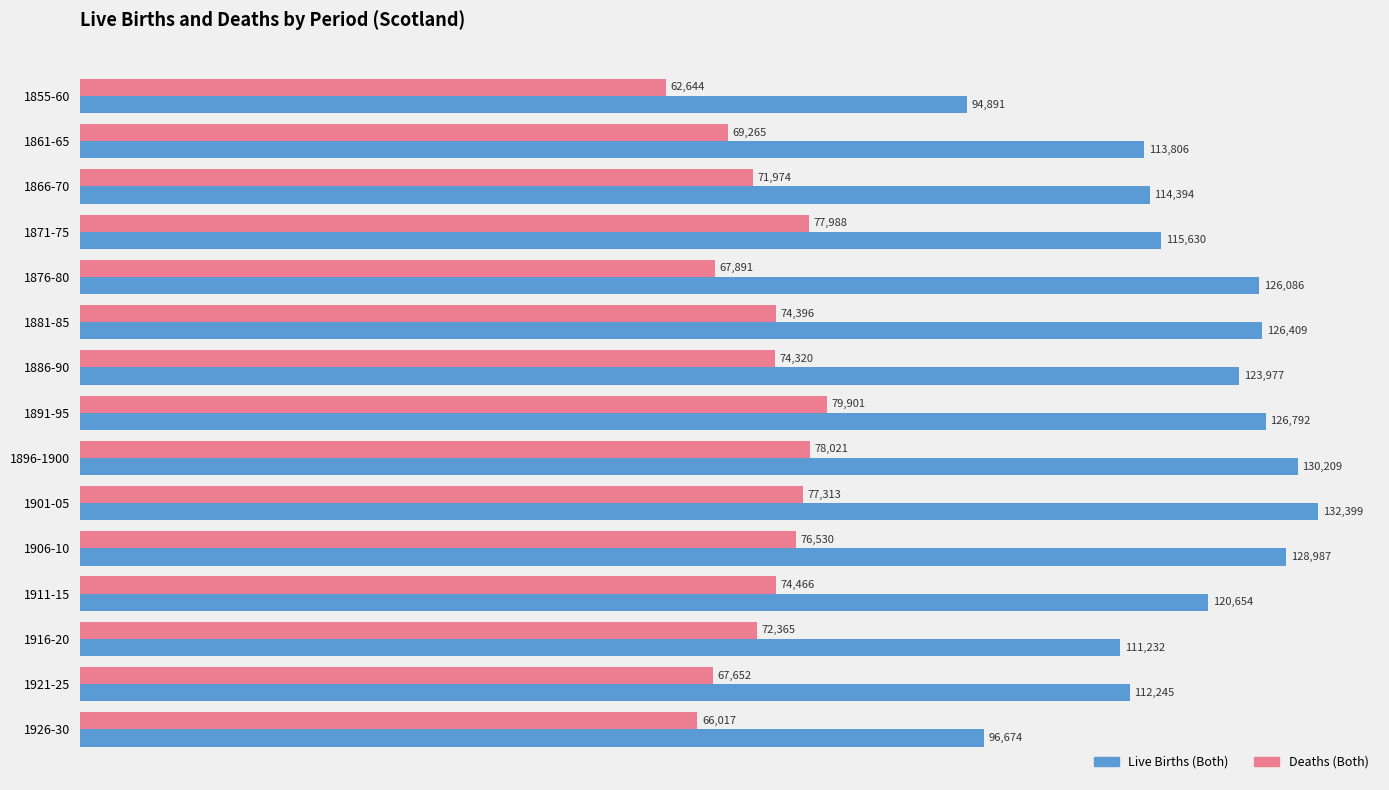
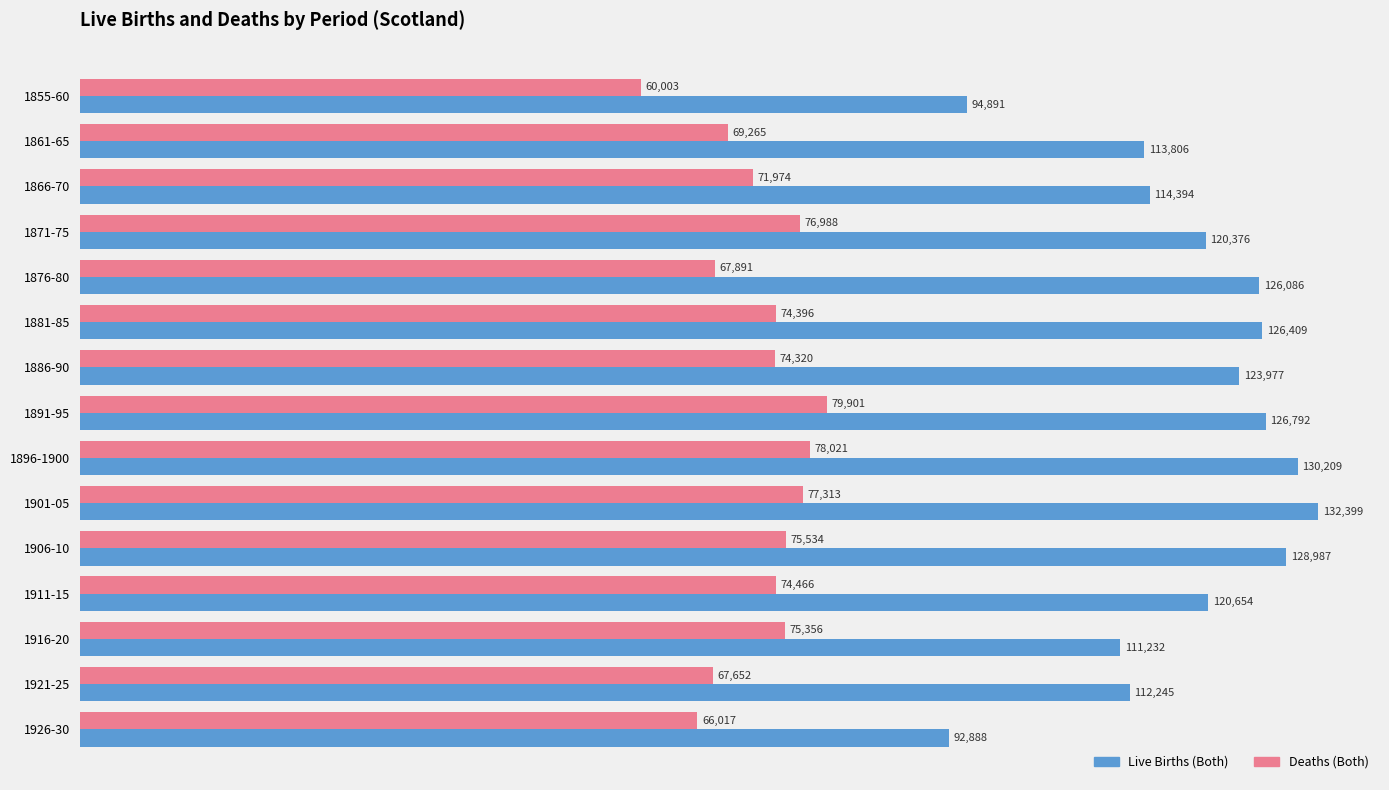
Deaths (Both), 1855-60: 62,644 -> 60,003
Deaths (Both), 1871-75: 77,988 -> 76,988
Live Births (Both), 1871-75: 115,630 -> 120,376
Deaths (Both), 1906-10: 76,530 -> 75,534
Deaths (Both), 1916-20: 72,365 -> 75,356
Live Births (Both), 1926-30: 96,674 -> 92,888
